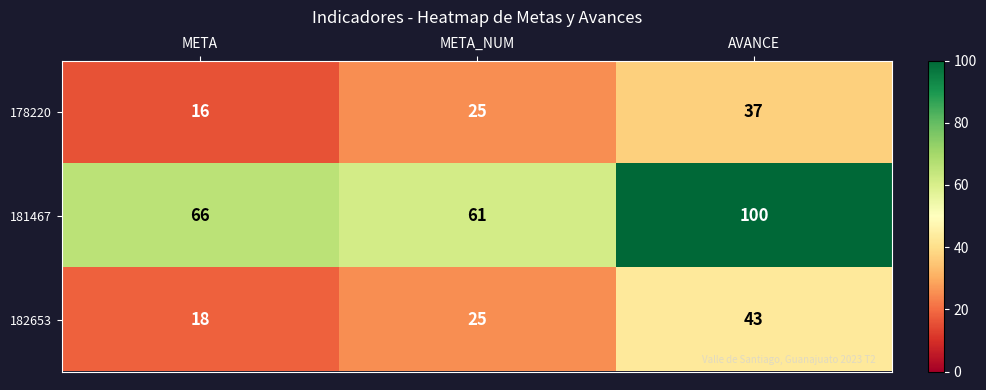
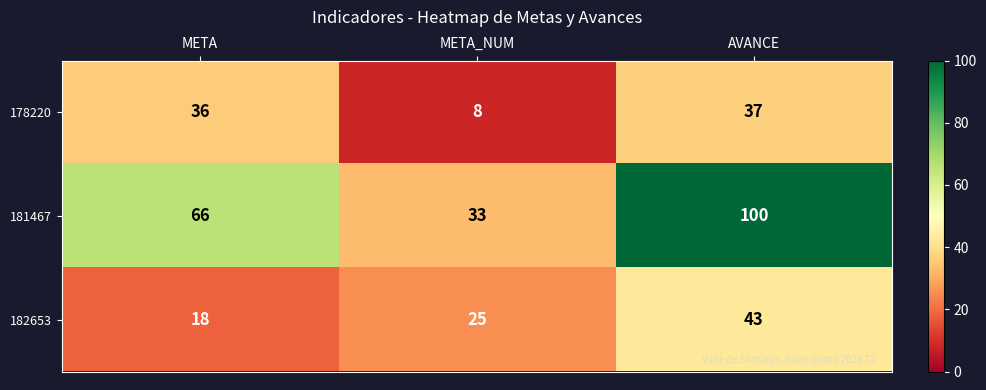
178220, META: 16 -> 36
178220, META_NUM: 25 -> 8
181467, META_NUM: 61 -> 33
